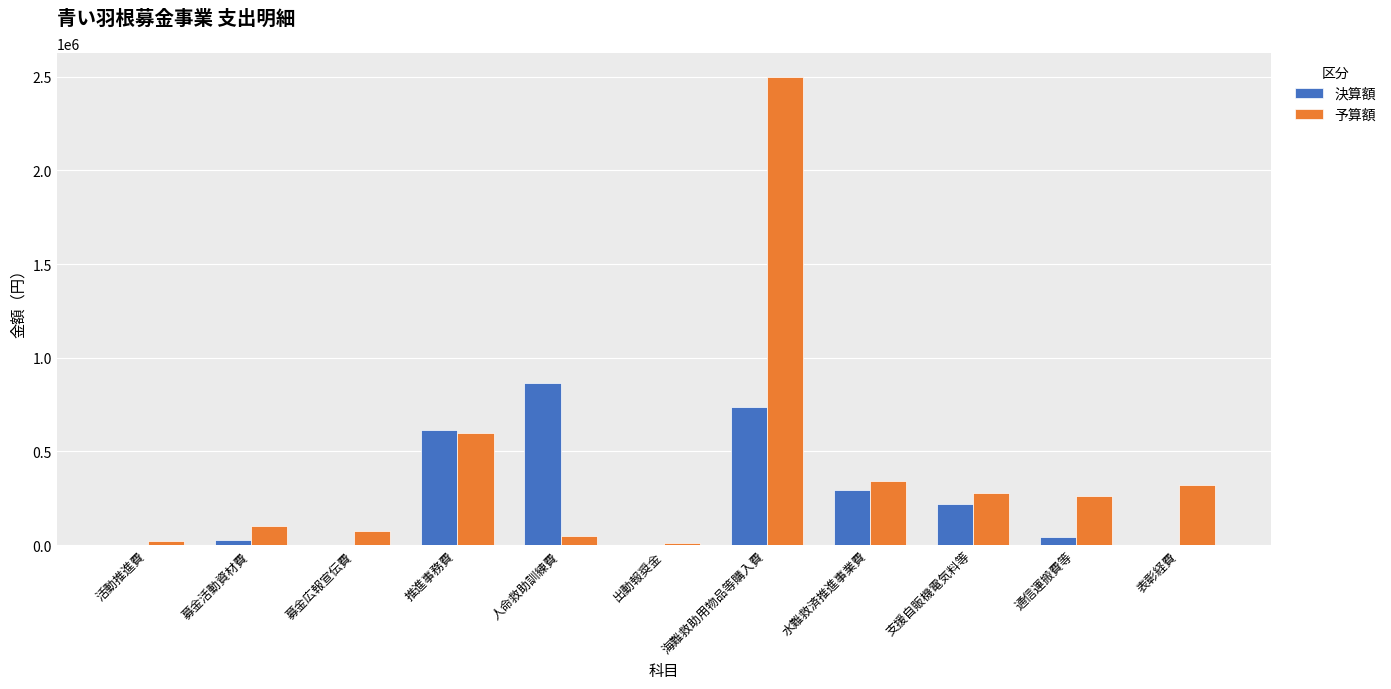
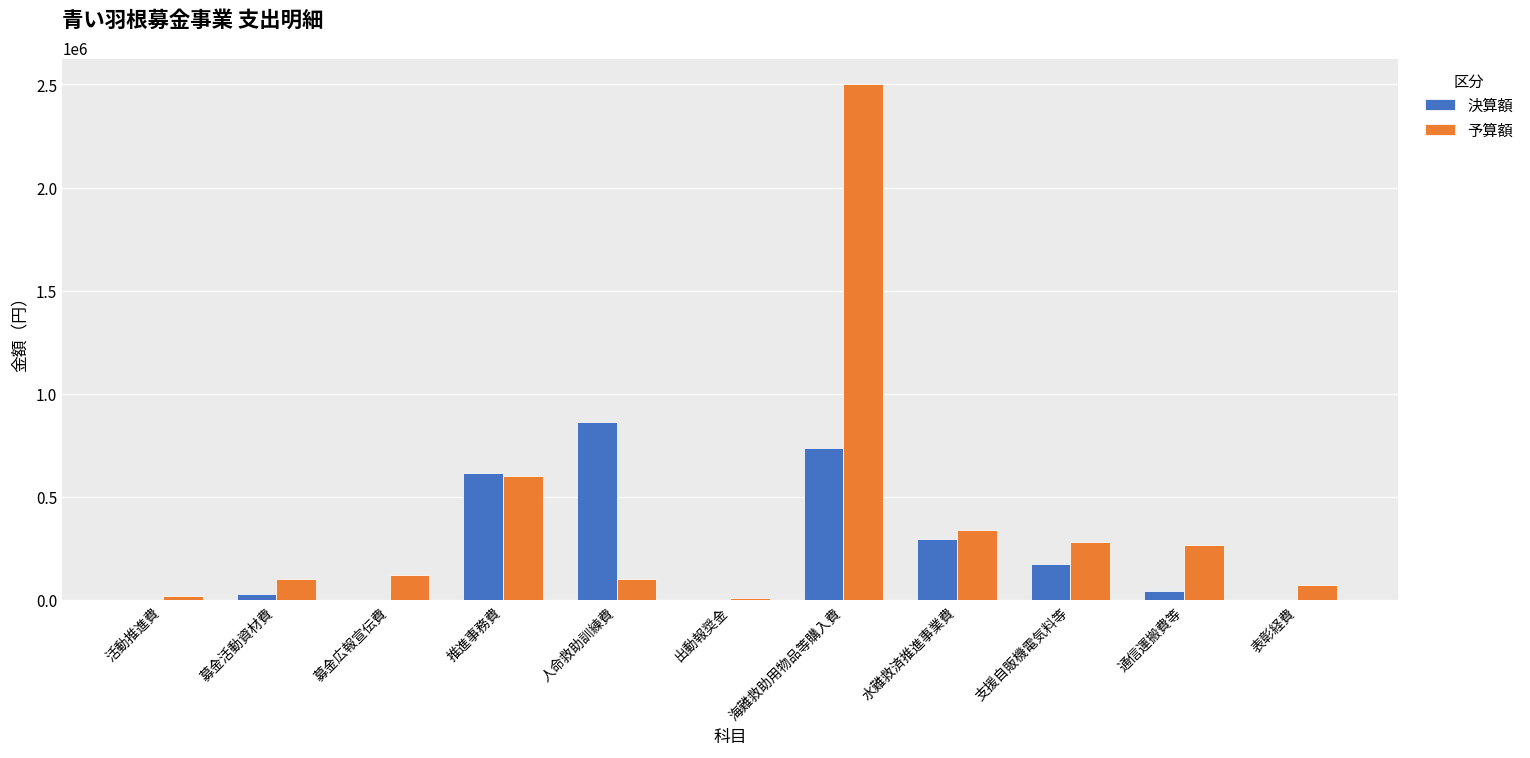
予算額, 募金広報宣伝費: 70000 -> 120000
予算額, 人命救助訓練費: 50000 -> 100000
決算額, 支援自販機電気料等: 220000 -> 170000
予算額, 表彰経費: 320000 -> 70000
